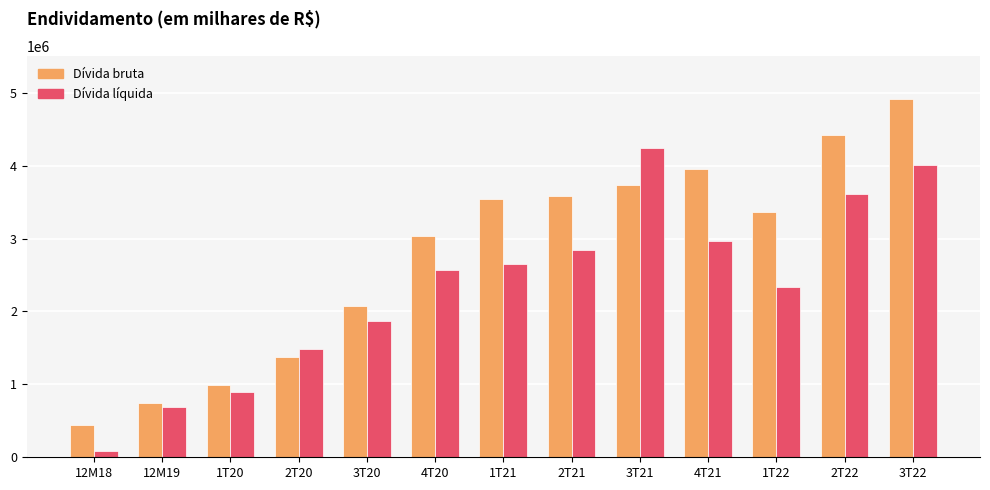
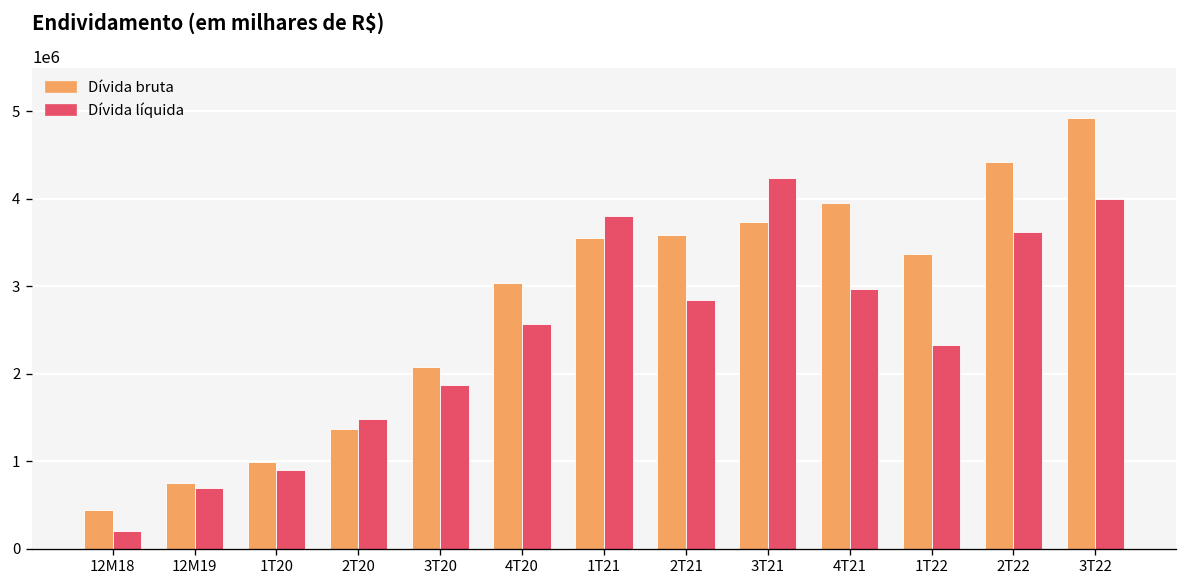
Dívida líquida, 12M18: 100000 -> 200000
Dívida líquida, 1T21: 2700000 -> 3800000
